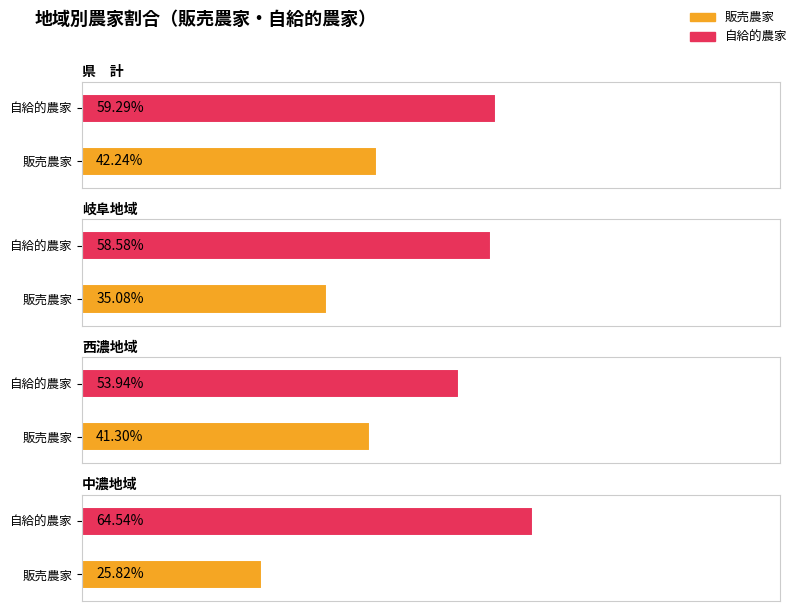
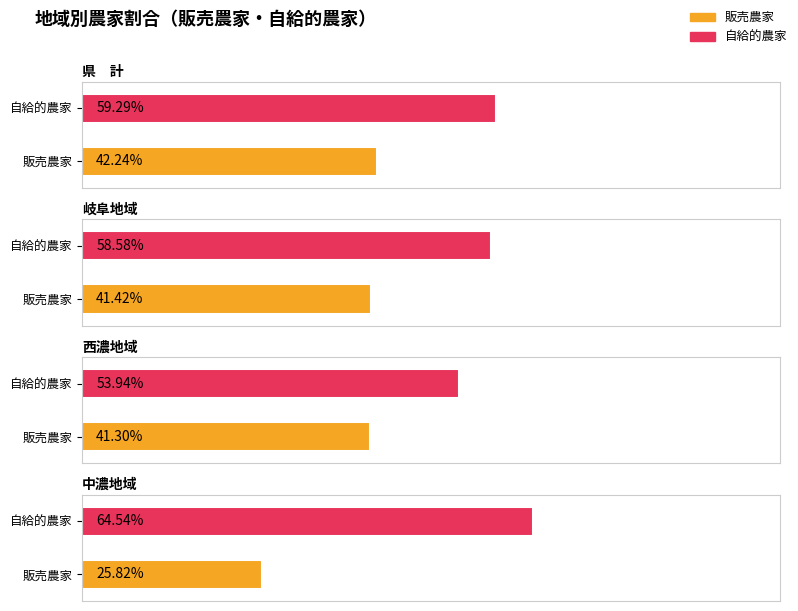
岐阜地域, 販売農家: 35.08% -> 41.42%
